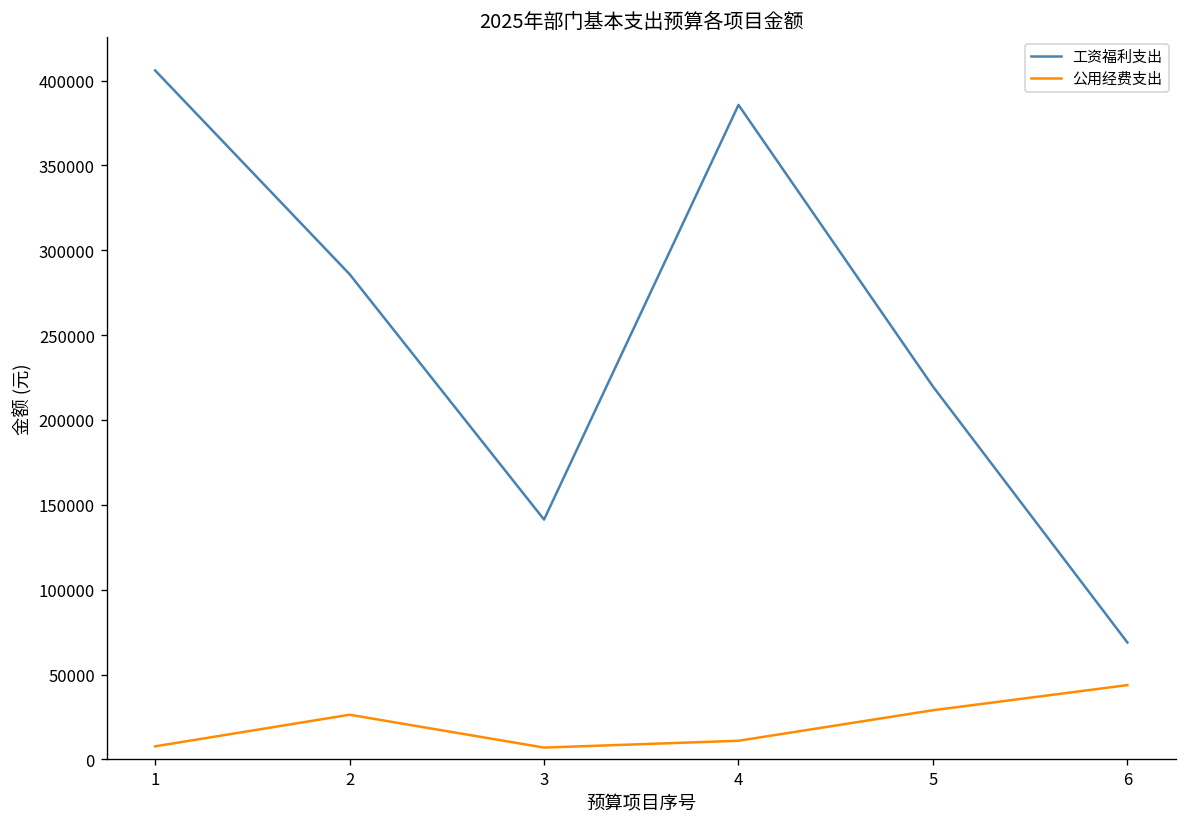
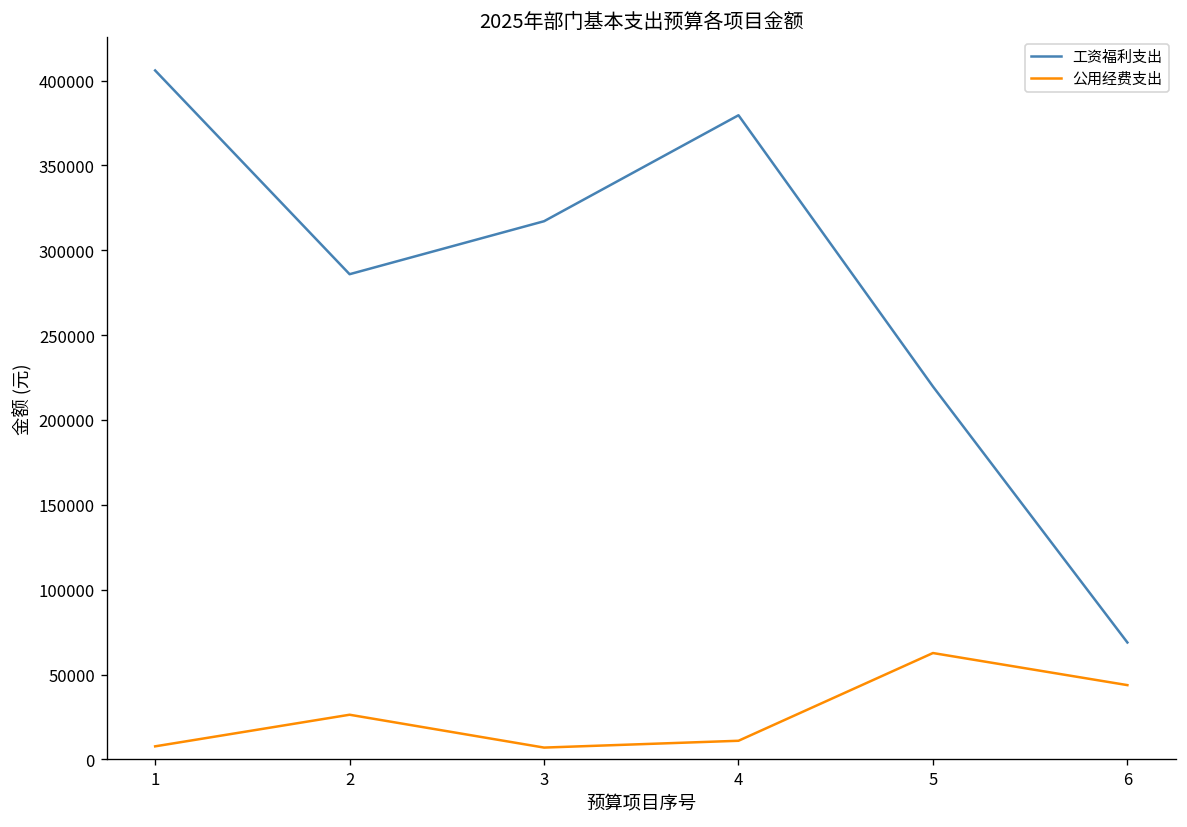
工资福利支出, 3: 141000 -> 317000
工资福利支出, 4: 386000 -> 380000
公用经费支出, 5: 29000 -> 63000
